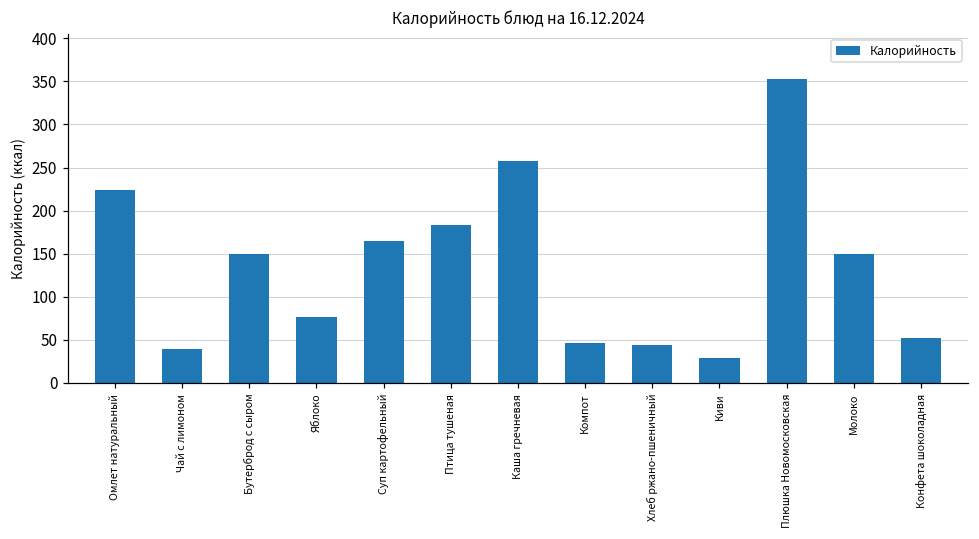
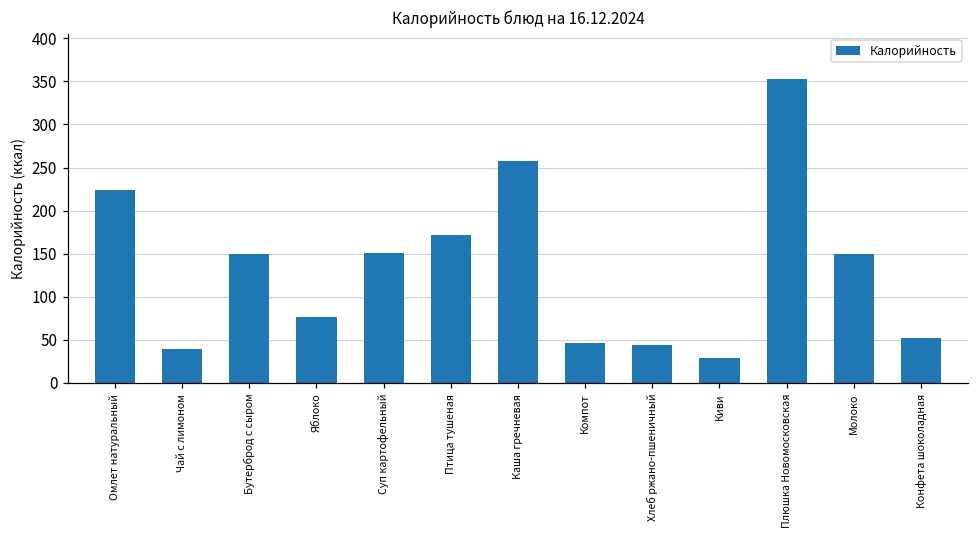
Суп картофельный: 160 -> 150
Птица тушеная: 180 -> 170
